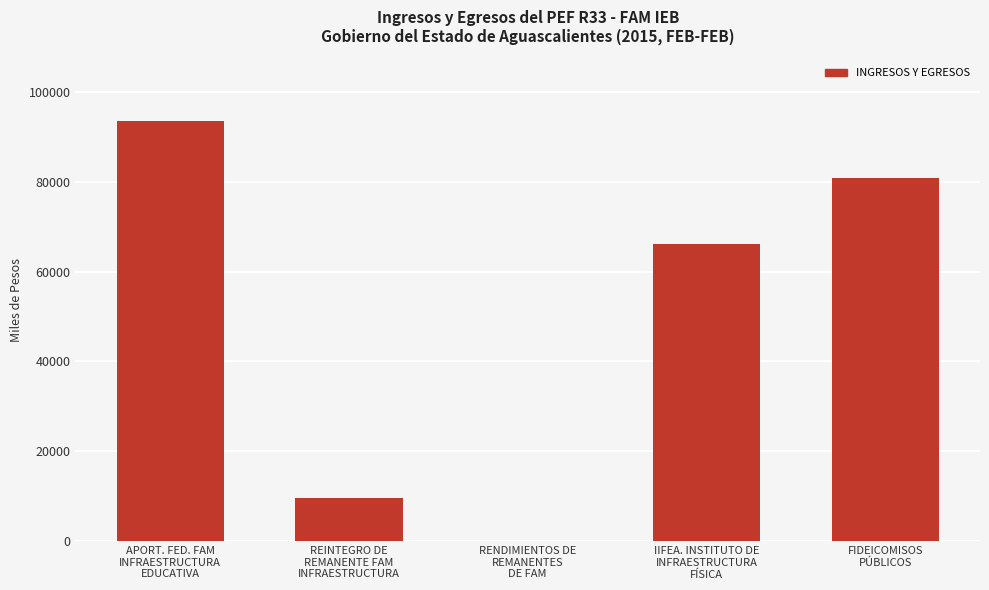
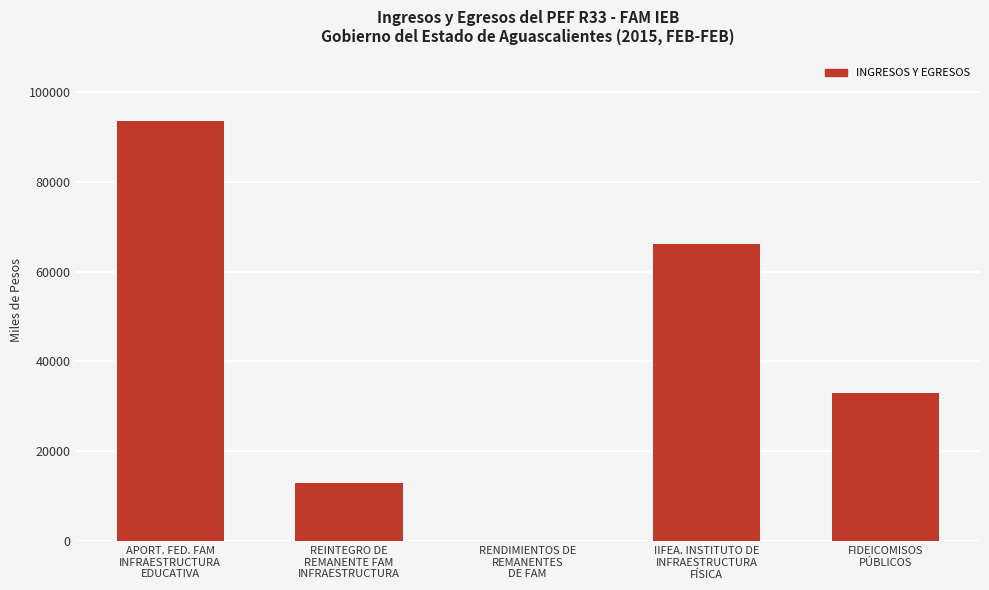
REINTEGRO DE REMANENTE FAM INFRAESTRUCTURA: 10000 -> 13000
FIDEICOMISOS PÚBLICOS: 81000 -> 33000
